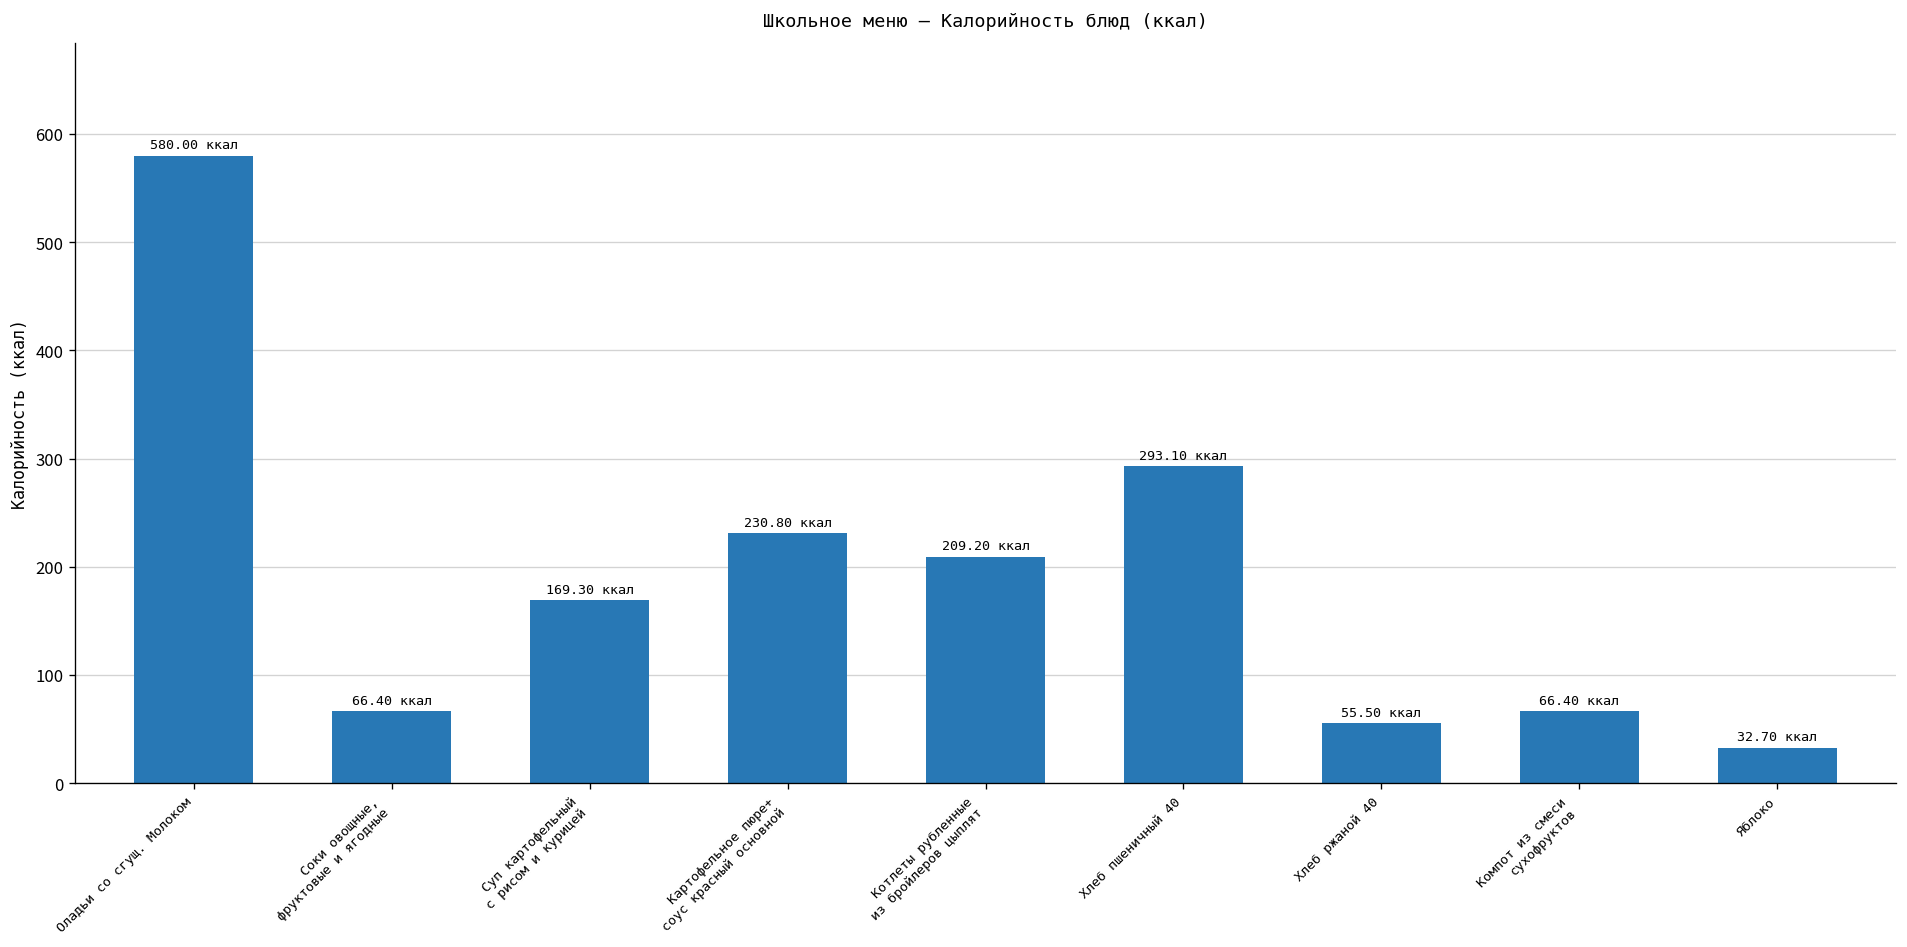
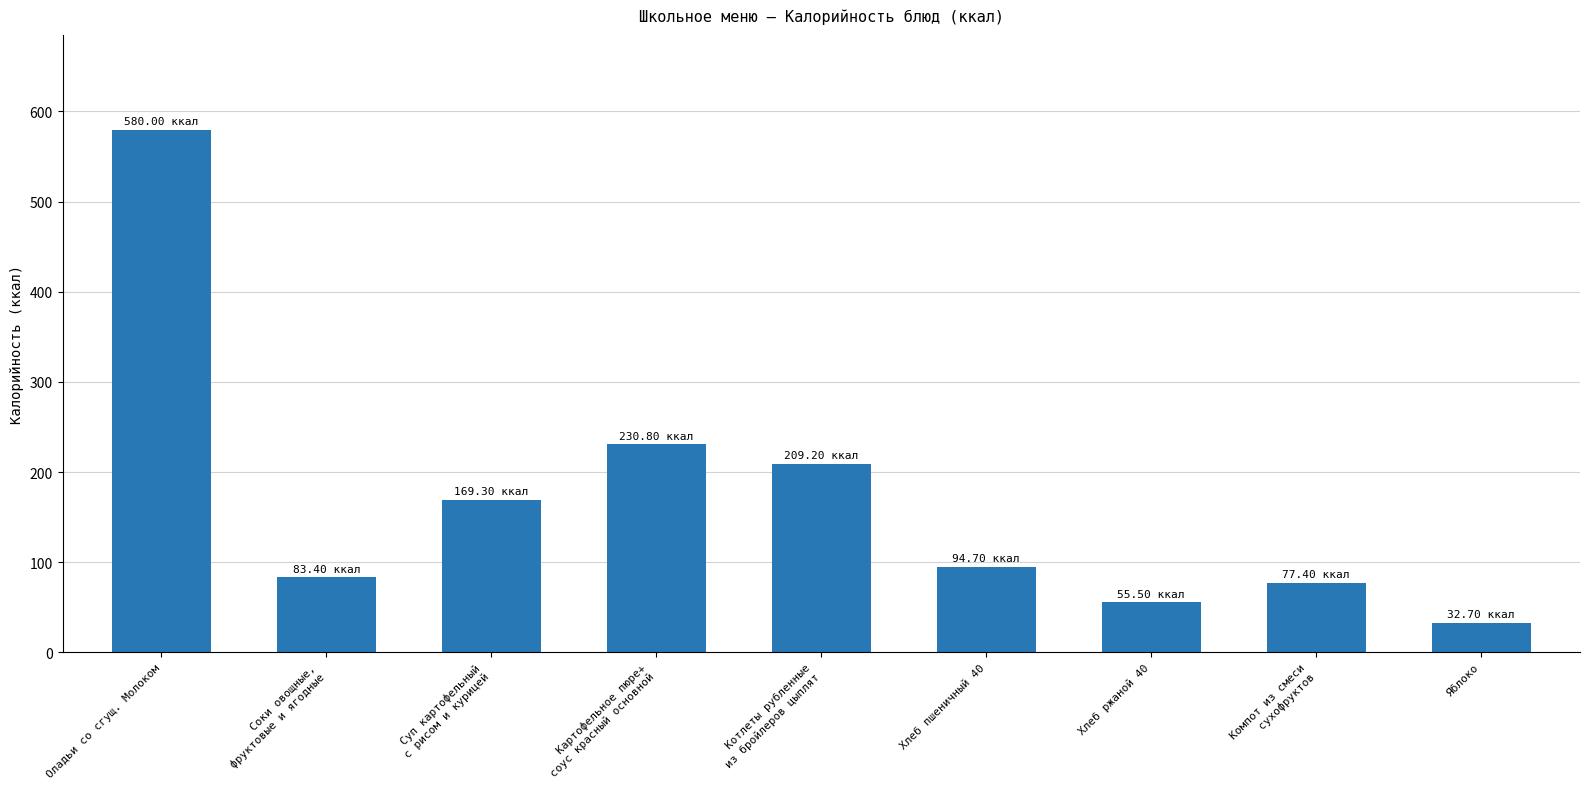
Соки овощные, фруктовые и ягодные: 66.40 -> 83.40
Хлеб пшеничный 40: 293.10 -> 94.70
Компот из смеси сухофруктов: 66.40 -> 77.40
